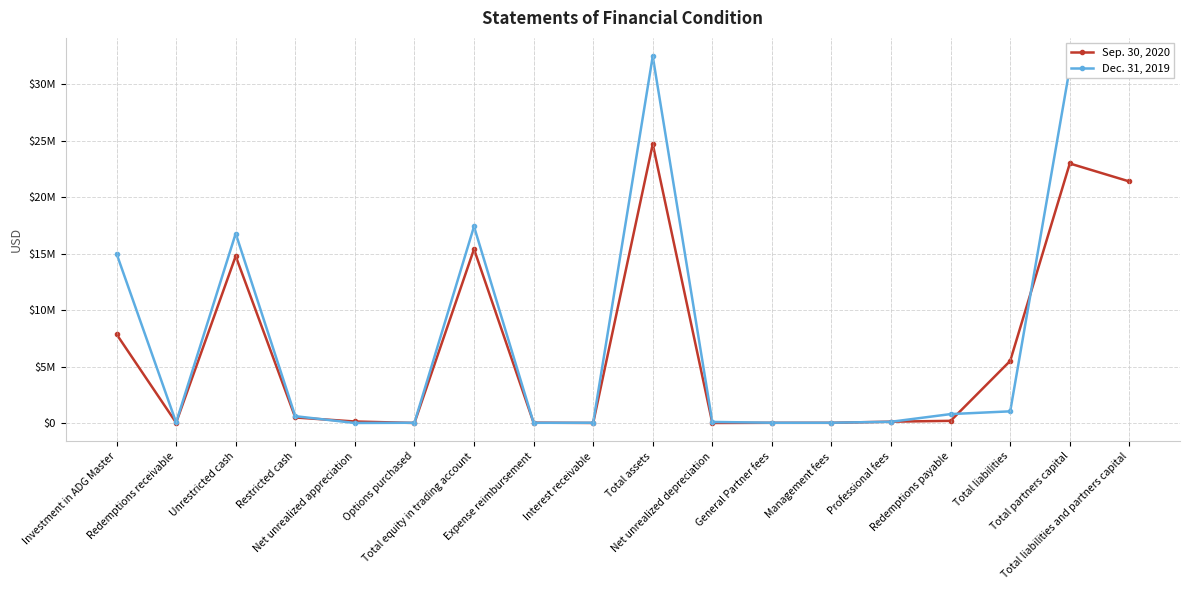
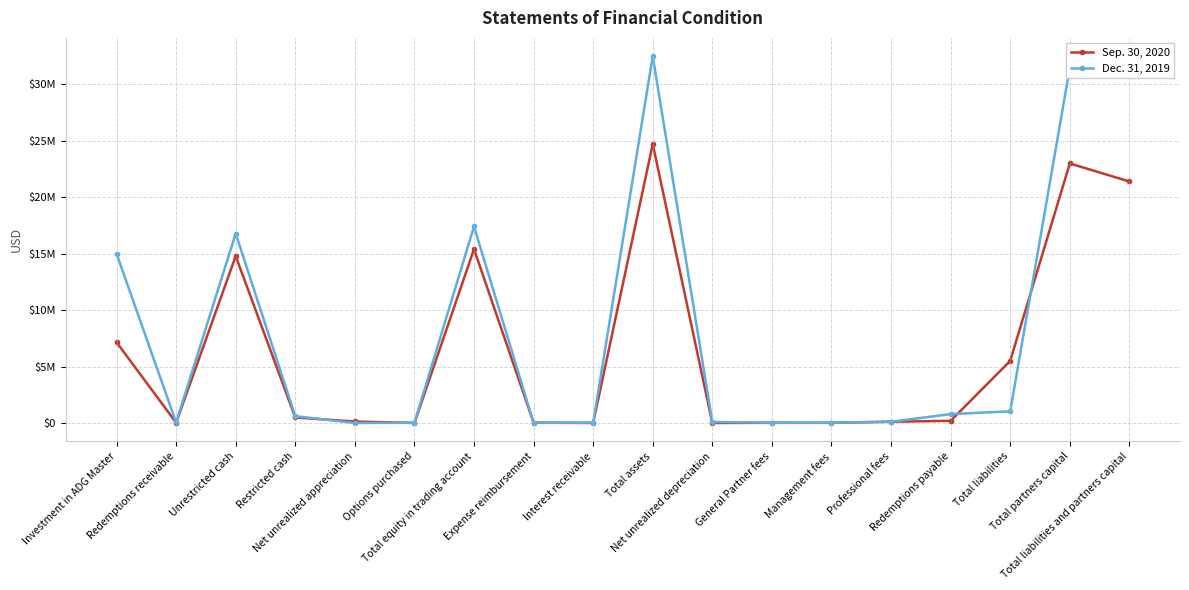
Sep. 30, 2020, Investment in ADG Master: $7900000 -> $7100000
